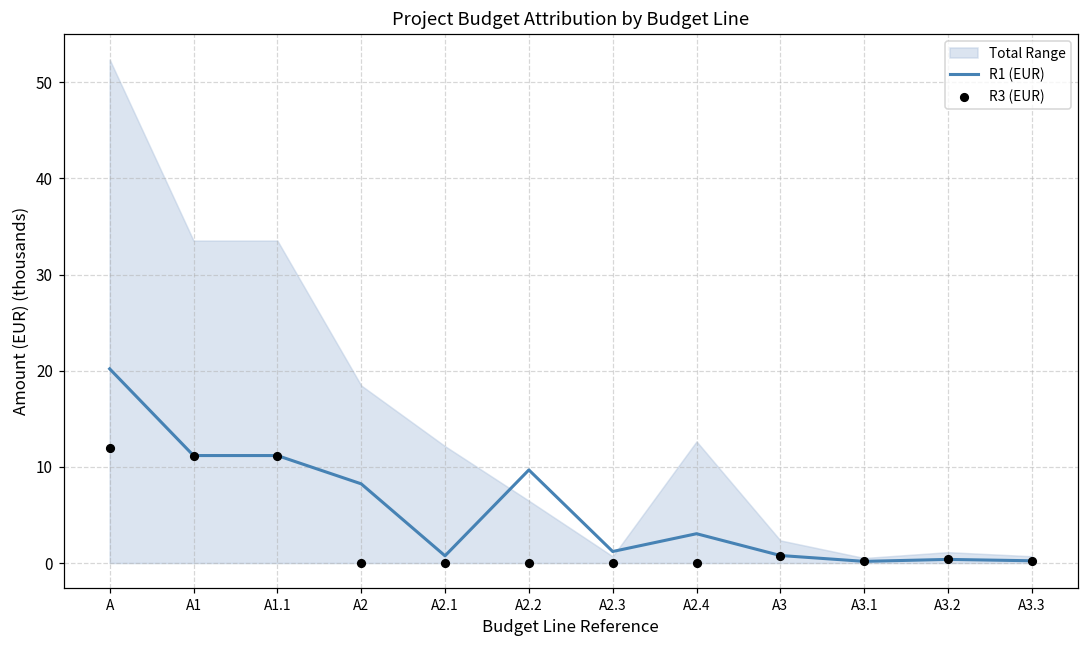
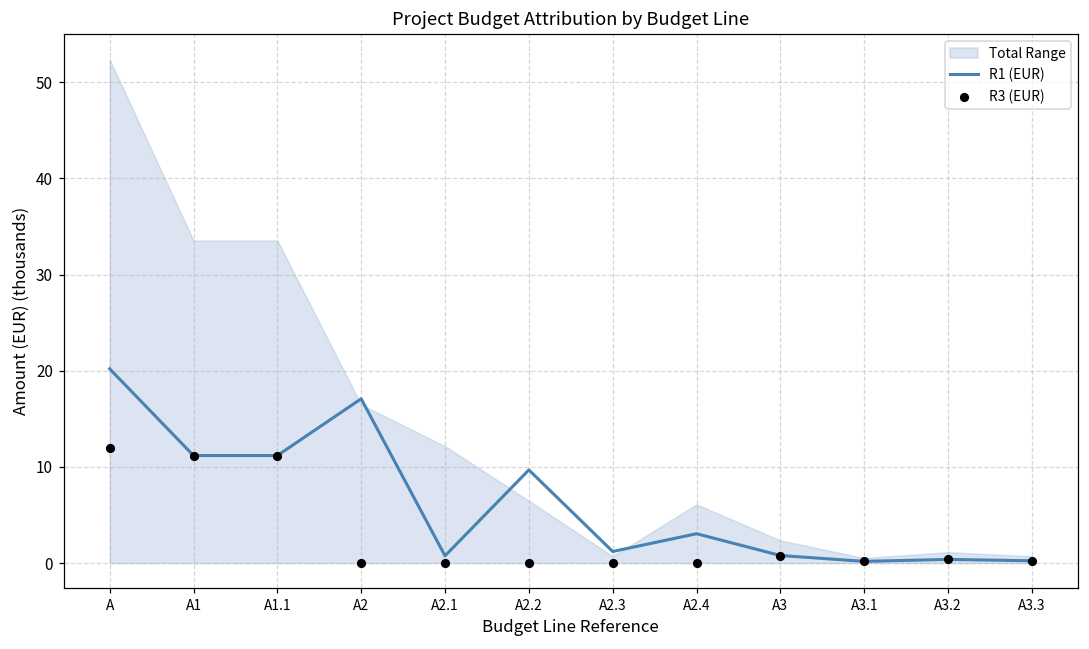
R1 (EUR), A2: 8 -> 17
Total Range, A2: 18 -> 16
Total Range, A2.4: 13 -> 6
